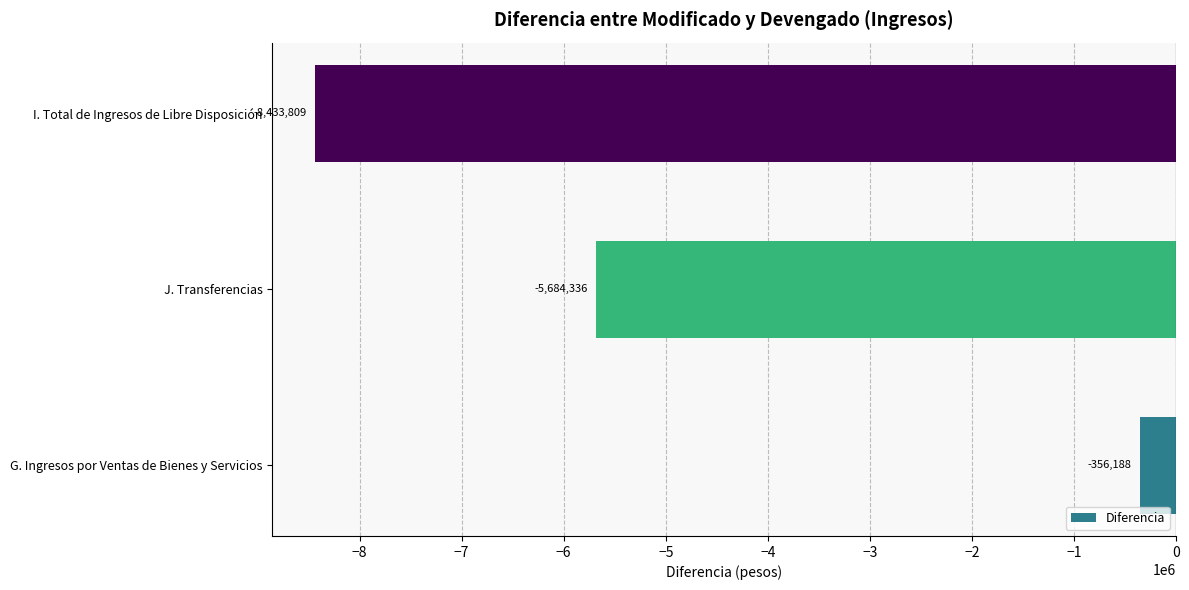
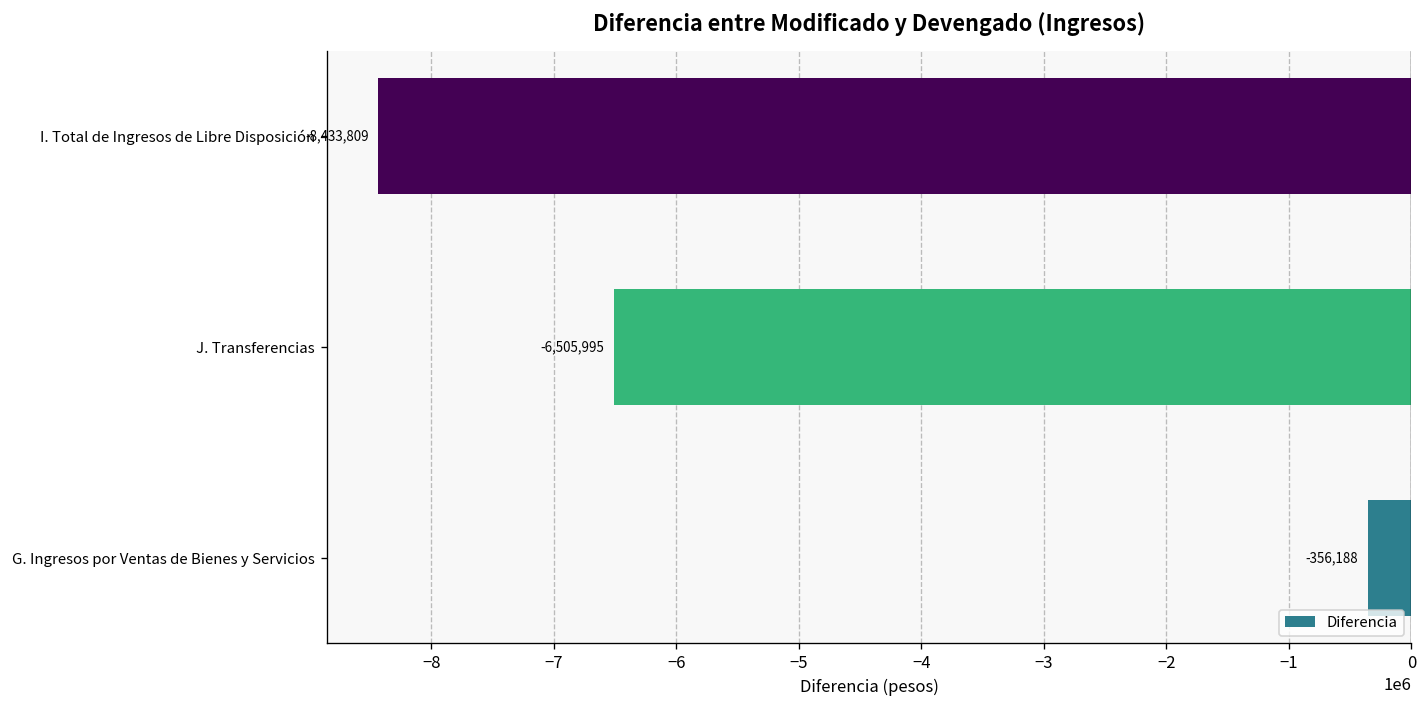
J. Transferencias: -5,684,336 -> -6,505,995
